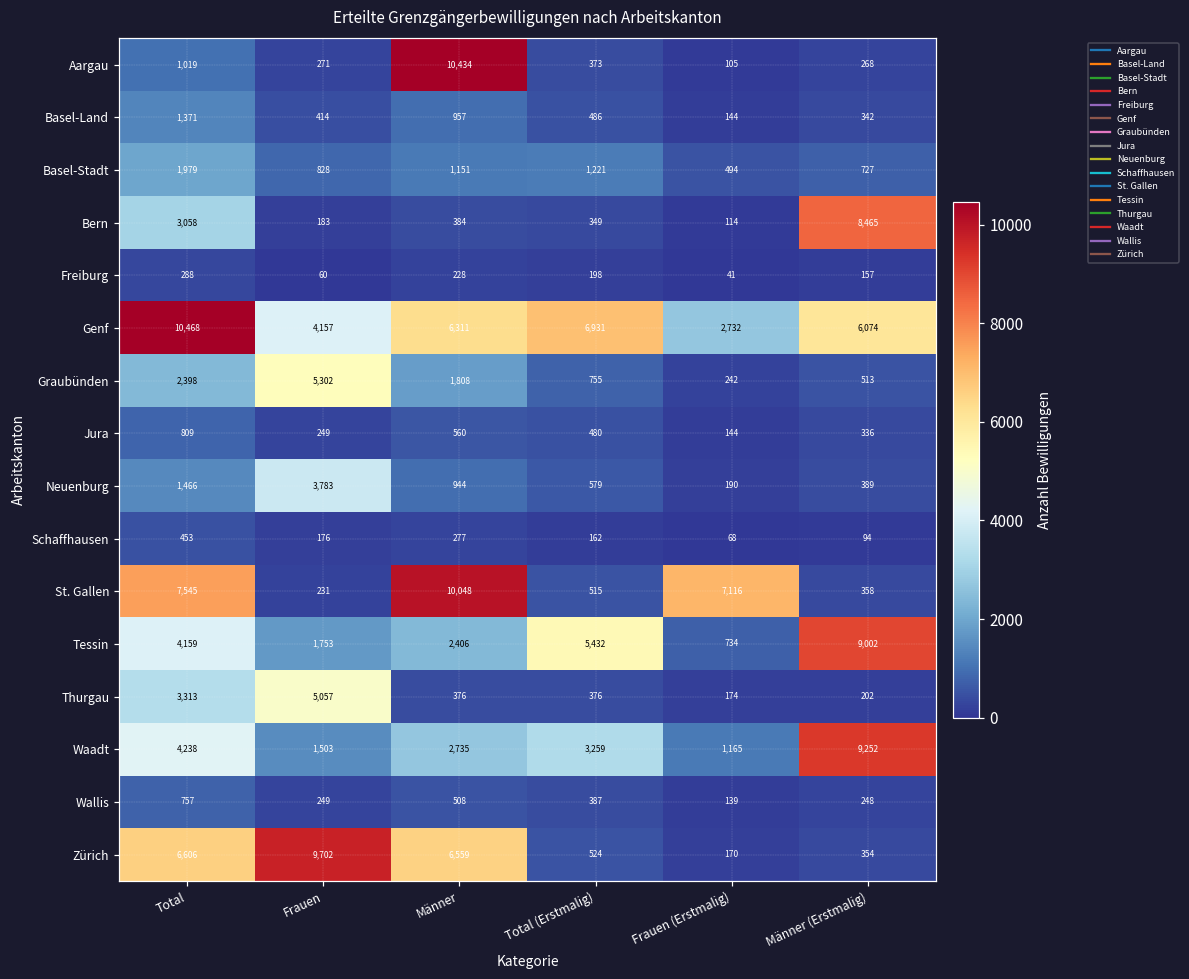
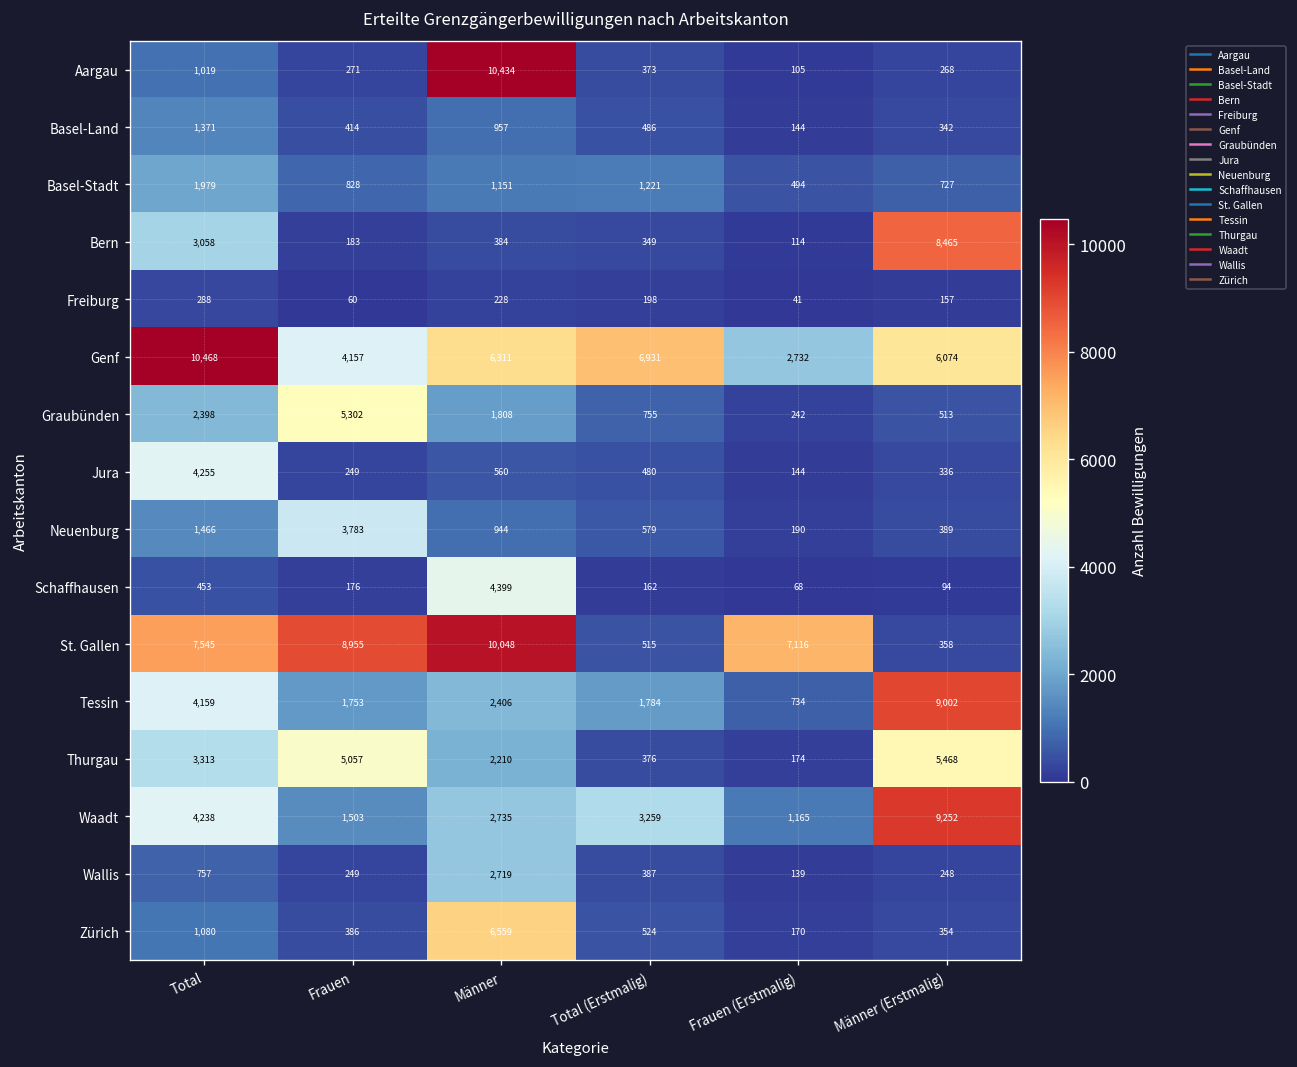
Jura, Total: 809 -> 4,255
Schaffhausen, Männer: 277 -> 4,399
St. Gallen, Frauen: 231 -> 8,955
Tessin, Total (Erstmalig): 5,432 -> 1,784
Thurgau, Männer: 376 -> 2,210
Thurgau, Männer (Erstmalig): 202 -> 5,468
Wallis, Männer: 508 -> 2,719
Zürich, Total: 6,606 -> 1,080
Zürich, Frauen: 9,702 -> 386
